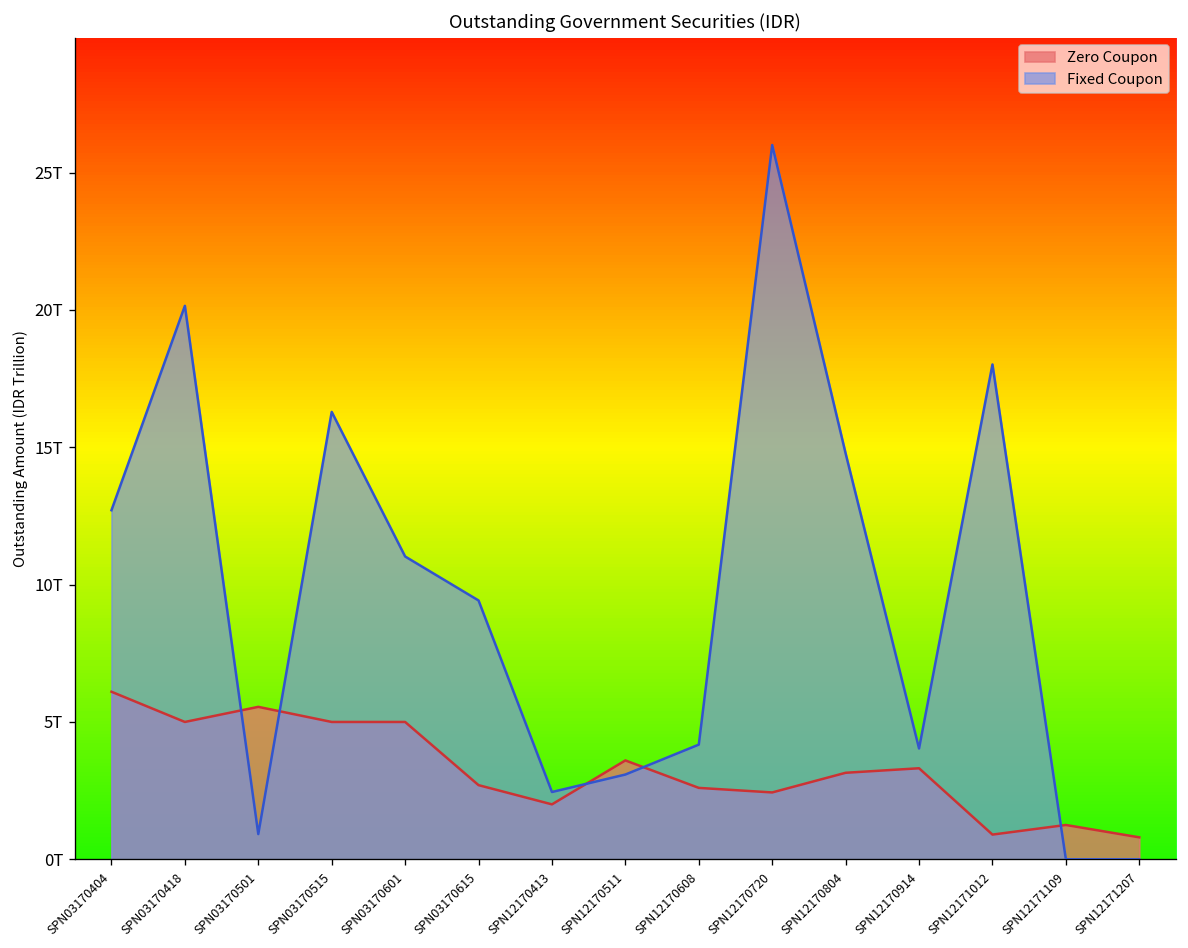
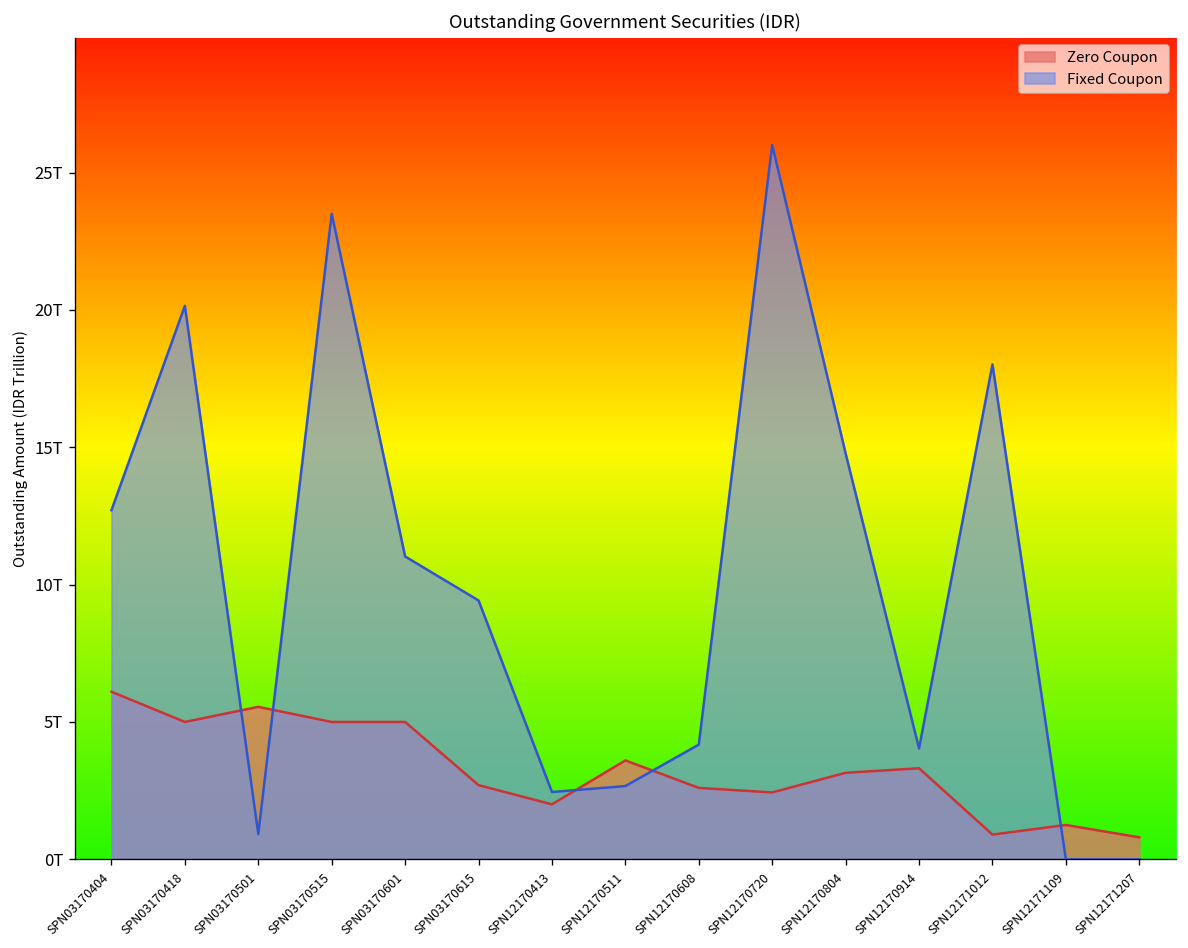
Fixed Coupon, SPN03170515: 16.3T -> 23.5T
Fixed Coupon, SPN12170511: 3.1T -> 2.7T
